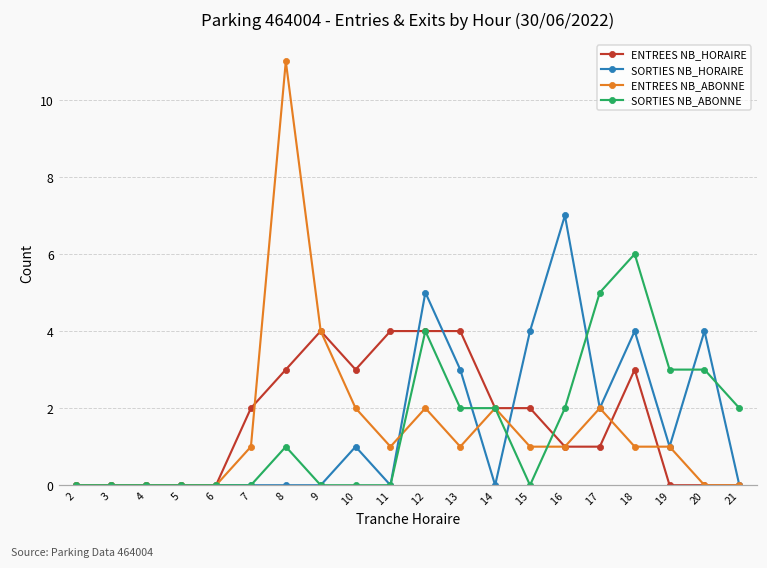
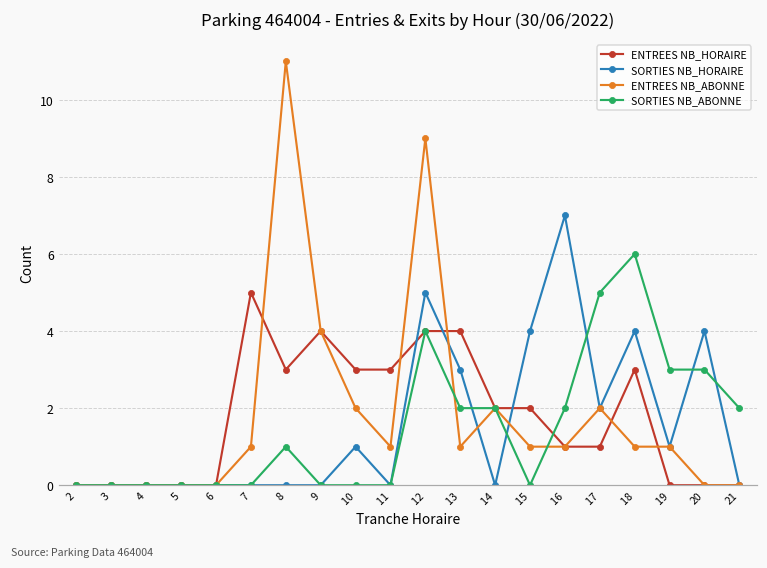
ENTREES NB_HORAIRE, 7: 2 -> 5
ENTREES NB_HORAIRE, 11: 4 -> 3
ENTREES NB_ABONNE, 12: 2 -> 9
